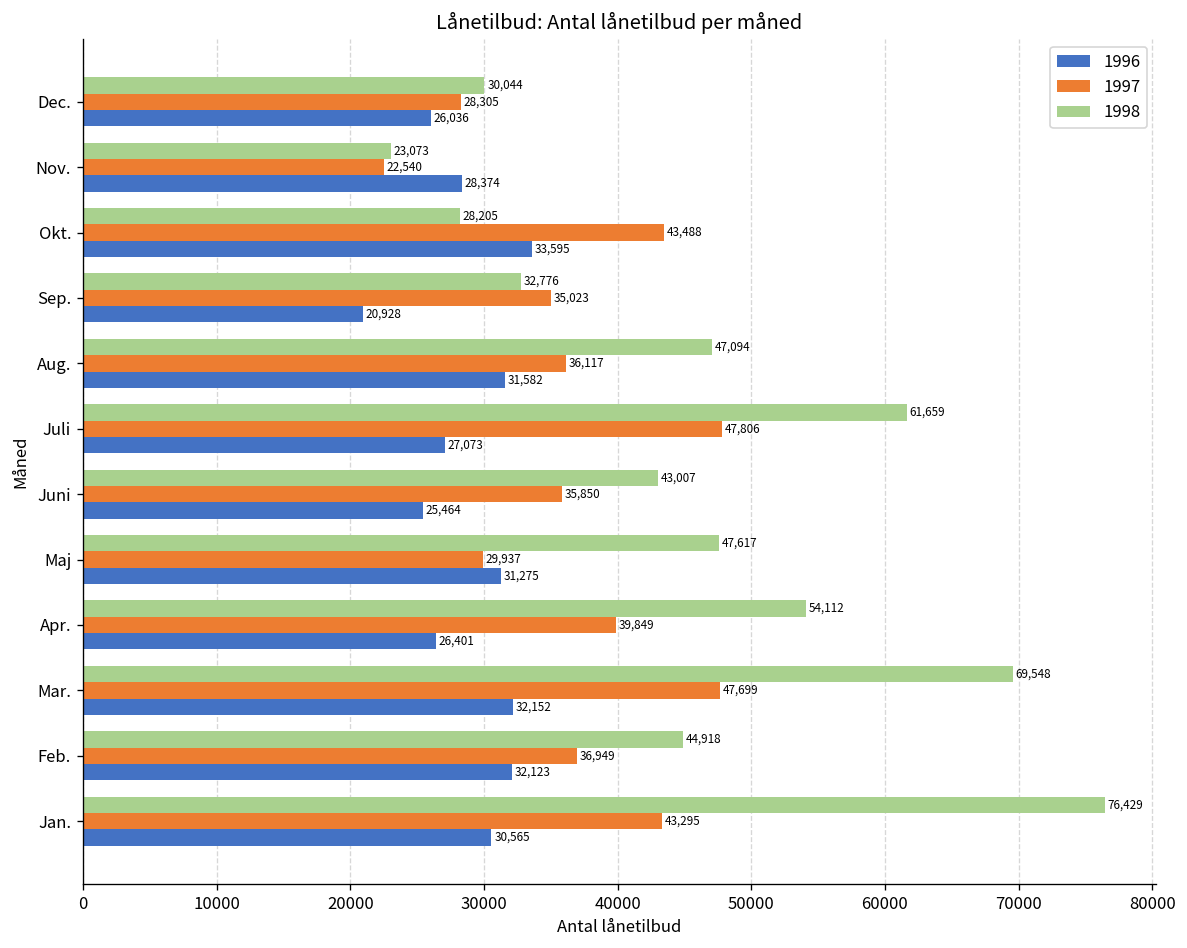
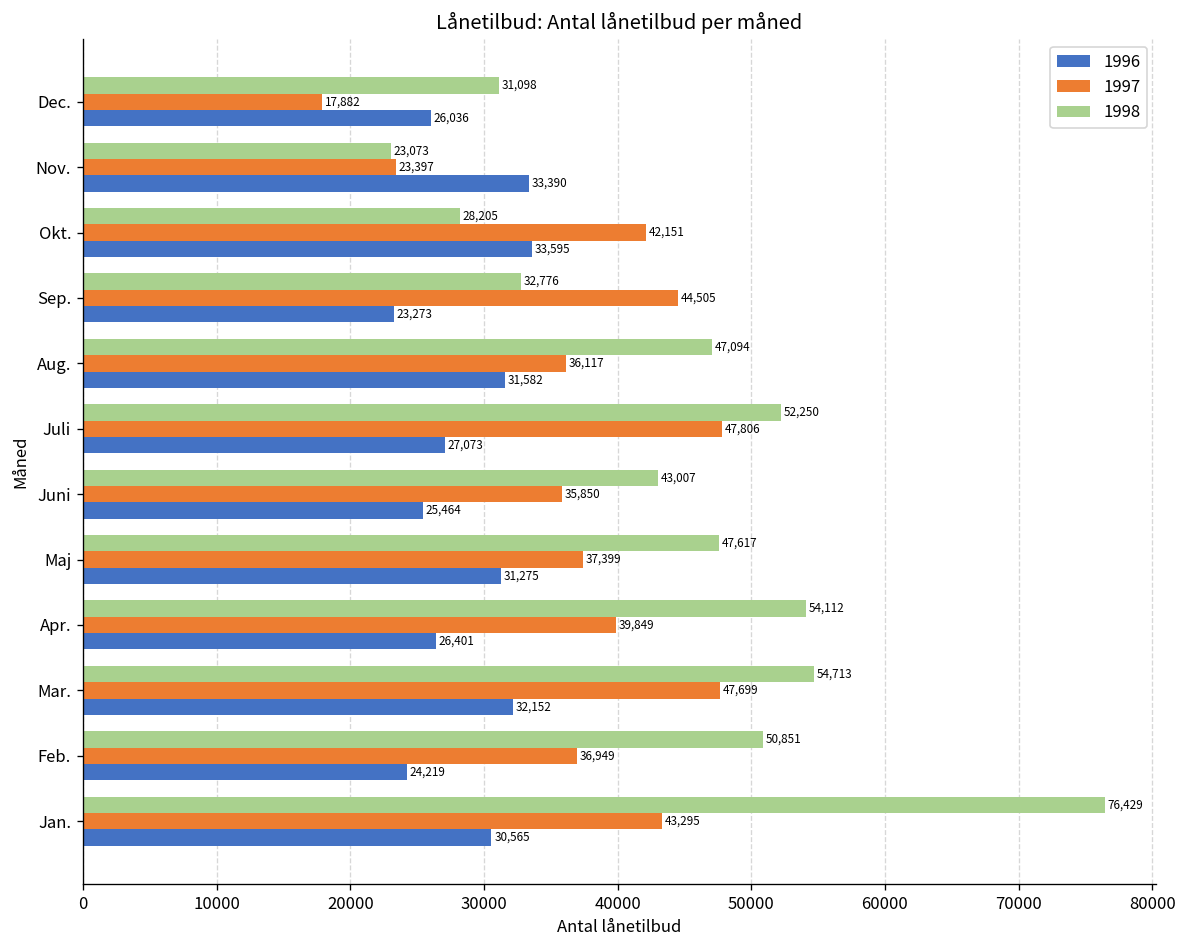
1998, Dec.: 30,044 -> 31,098
1997, Dec.: 28,305 -> 17,882
1997, Nov.: 22,540 -> 23,397
1996, Nov.: 28,374 -> 33,390
1997, Okt.: 43,488 -> 42,151
1997, Sep.: 35,023 -> 44,505
1996, Sep.: 20,928 -> 23,273
1998, Juli: 61,659 -> 52,250
1997, Maj: 29,937 -> 37,399
1998, Mar.: 69,548 -> 54,713
1998, Feb.: 44,918 -> 50,851
1996, Feb.: 32,123 -> 24,219
